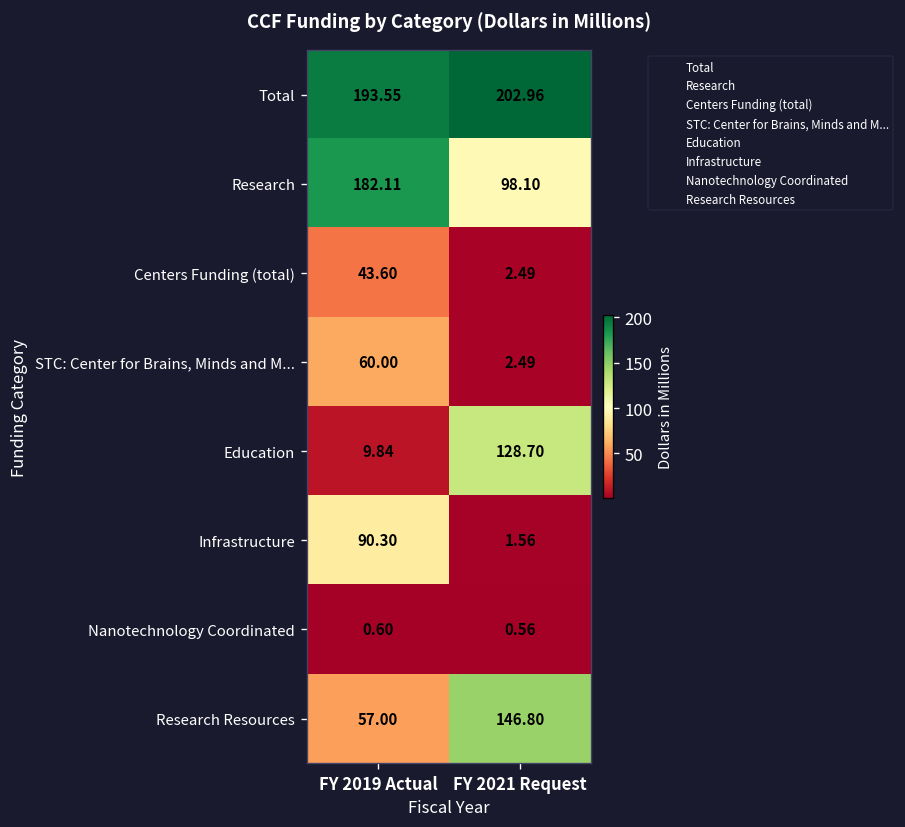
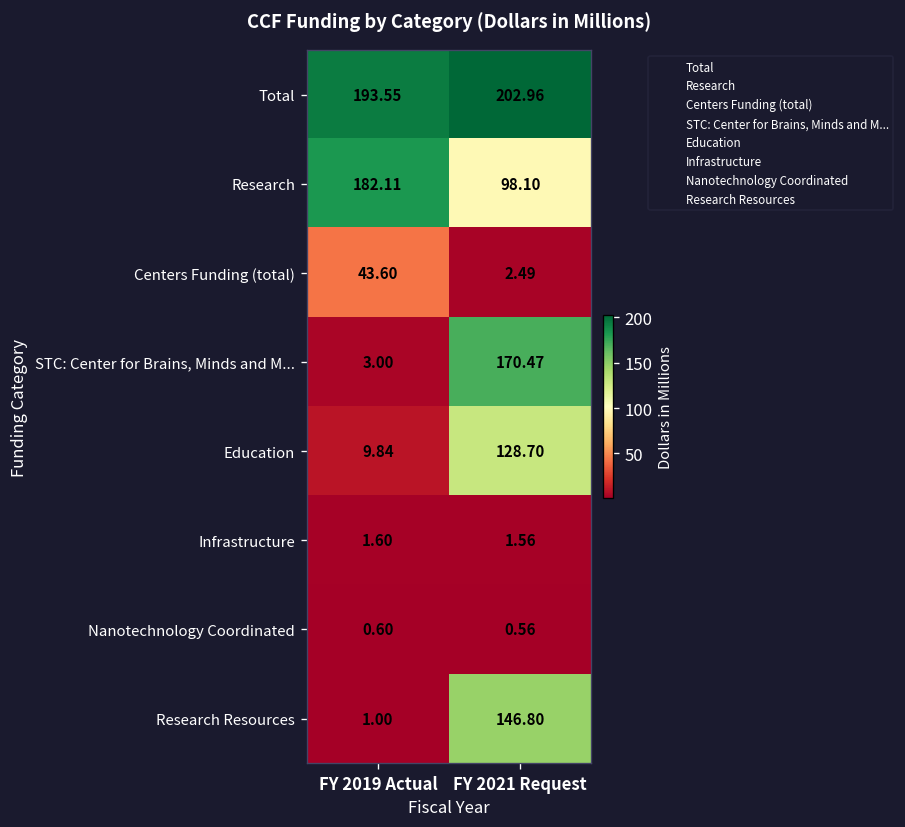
STC: Center for Brains, Minds and M..., FY 2019 Actual: 60.00 -> 3.00
STC: Center for Brains, Minds and M..., FY 2021 Request: 2.49 -> 170.47
Infrastructure, FY 2019 Actual: 90.30 -> 1.60
Research Resources, FY 2019 Actual: 57.00 -> 1.00
